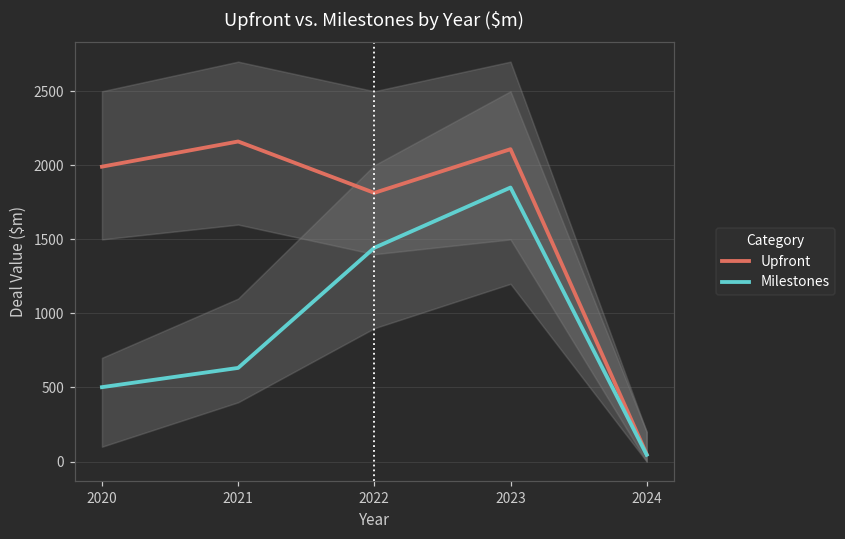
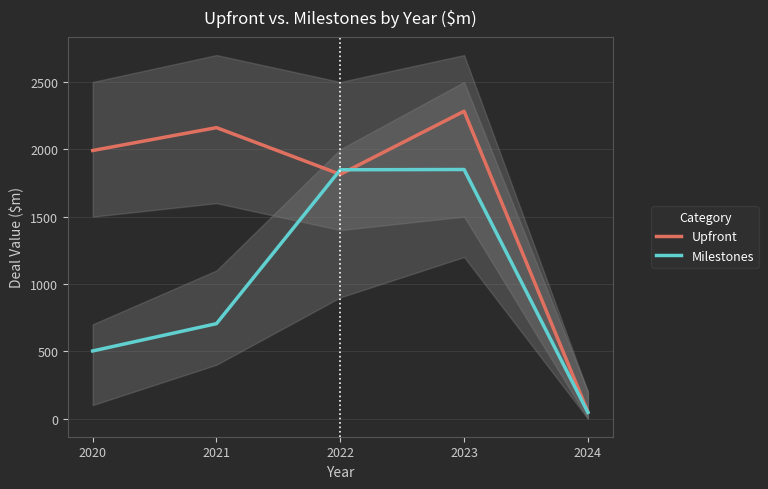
Milestones, 2021: 630 -> 710
Milestones, 2022: 1440 -> 1850
Upfront, 2023: 2110 -> 2280
